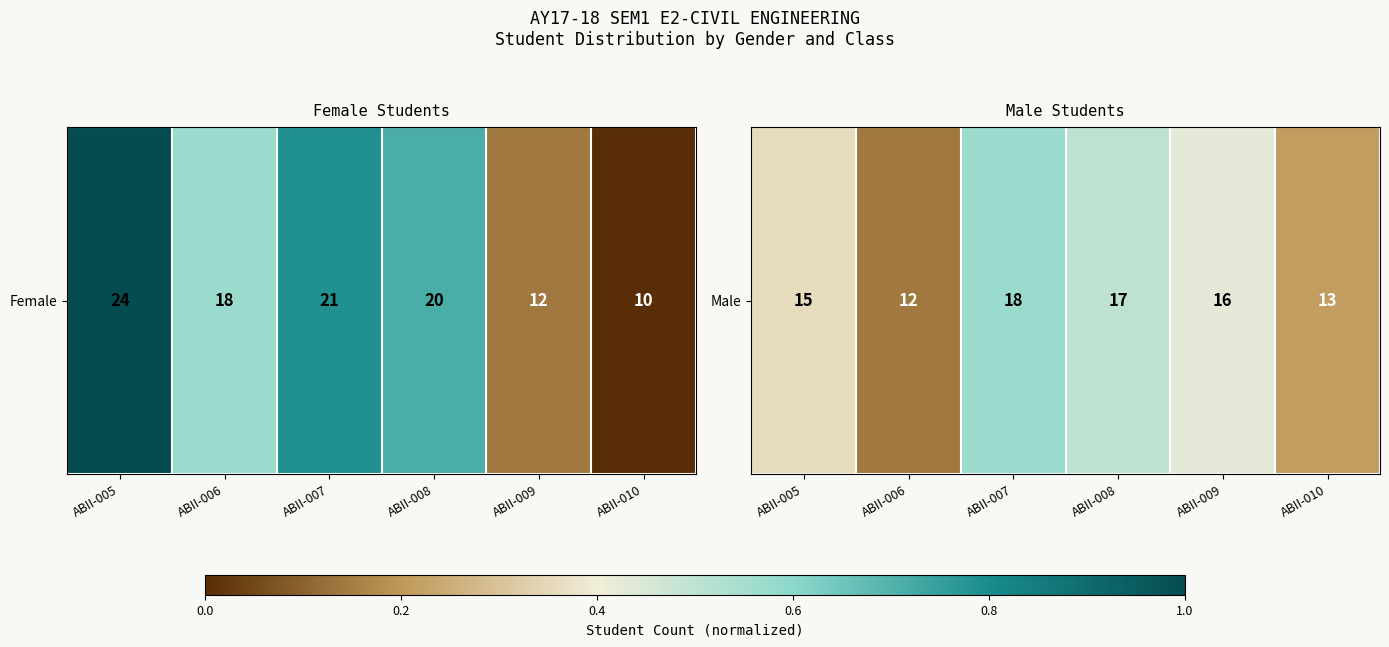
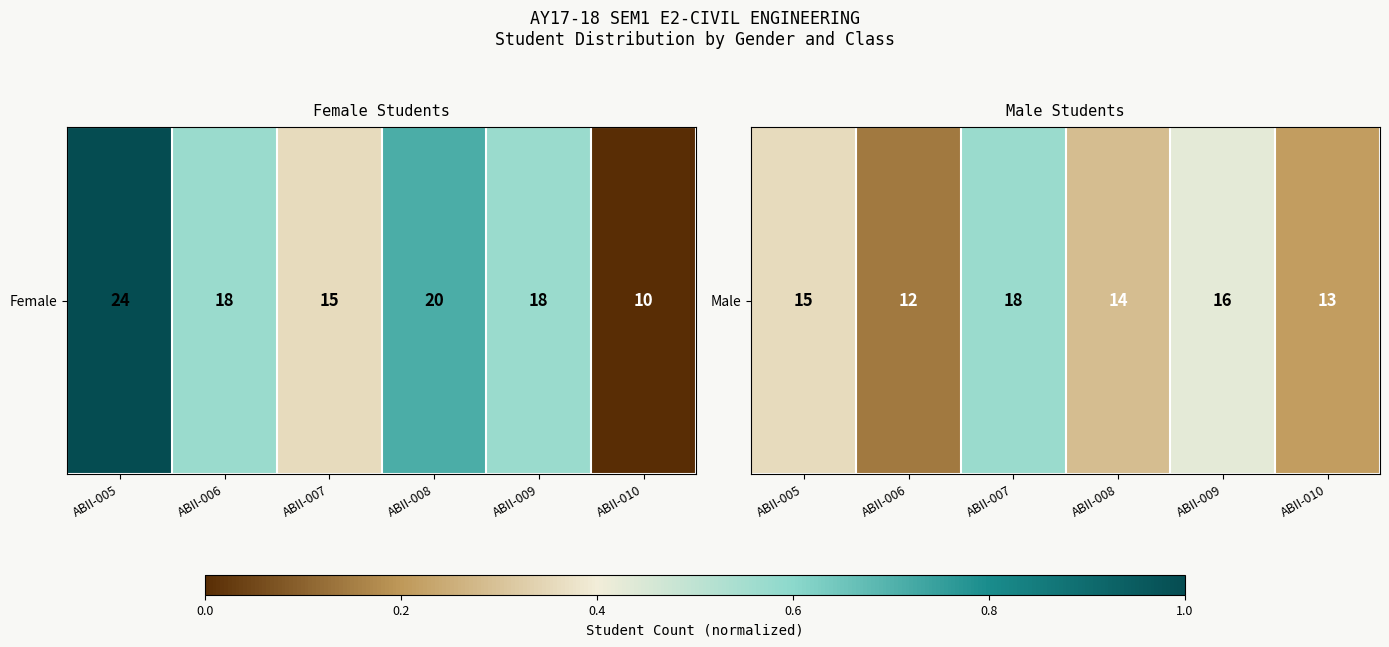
Female Students, Female, ABII-007: 21 -> 15
Female Students, Female, ABII-009: 12 -> 18
Male Students, Male, ABII-008: 17 -> 14
